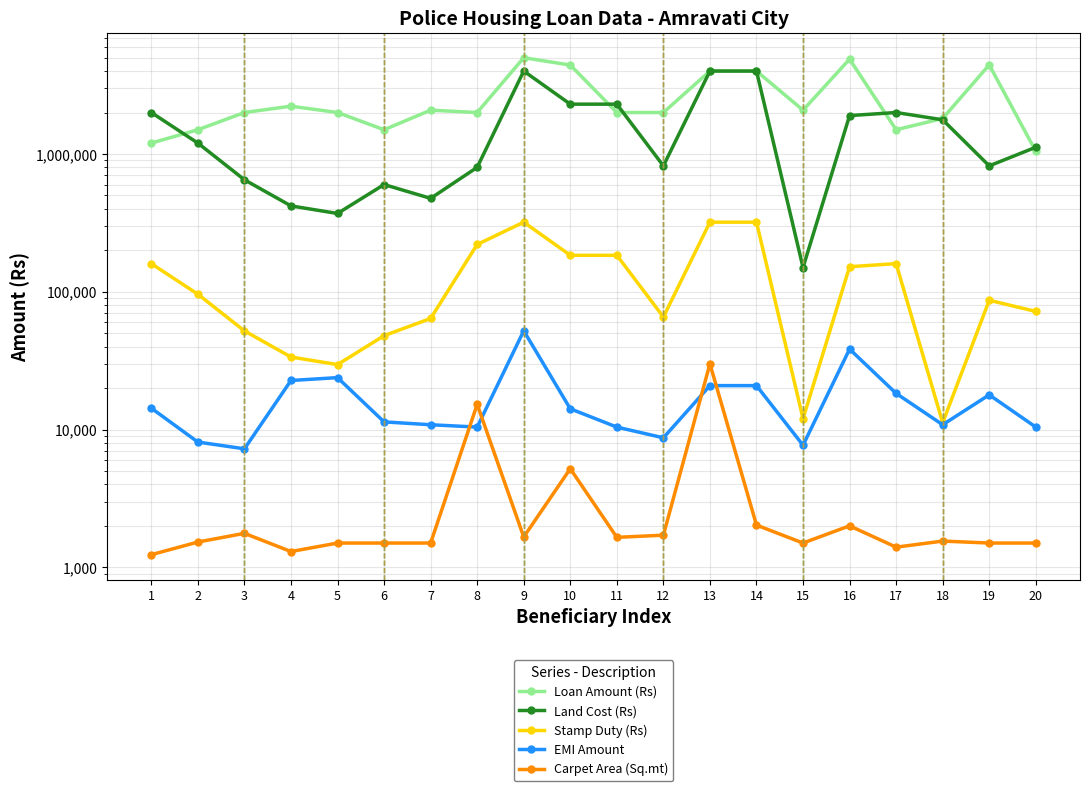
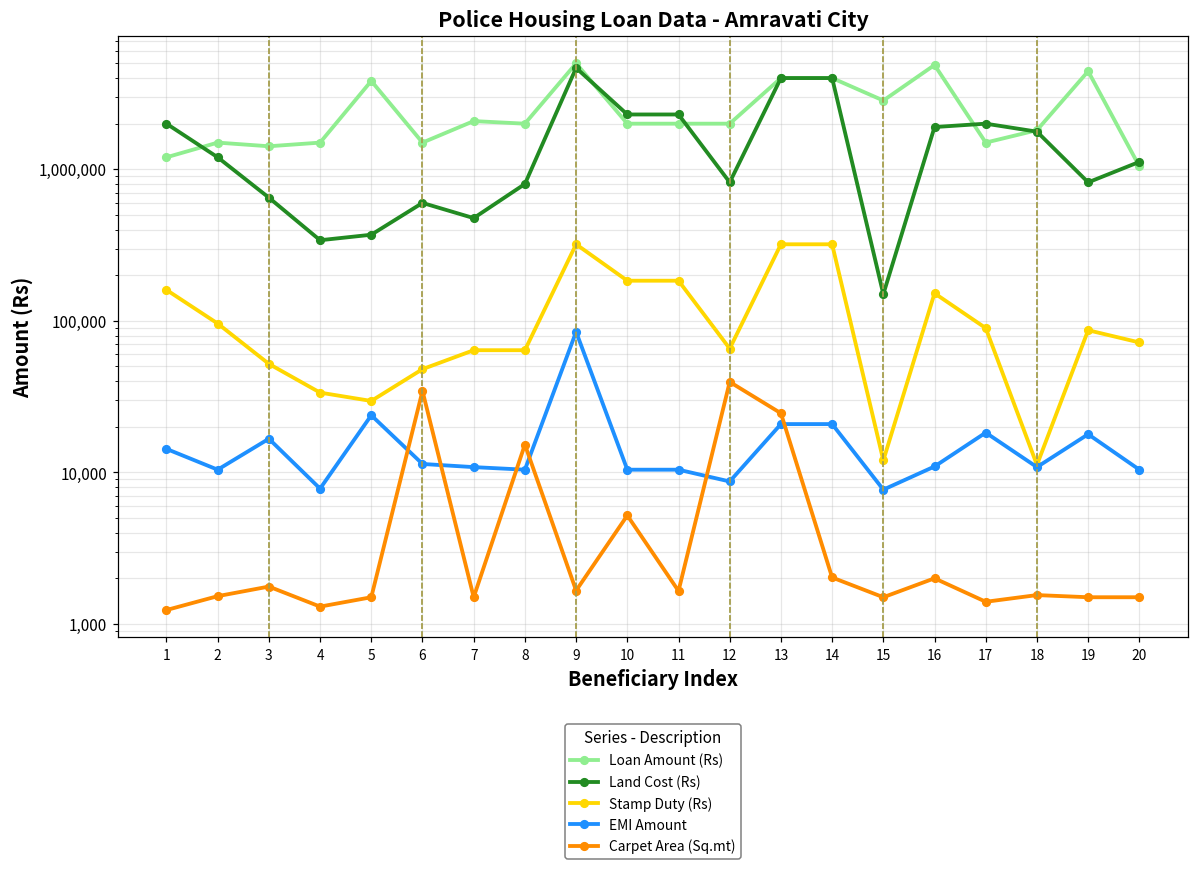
EMI Amount, 2: 8,000 -> 10,000
Loan Amount (Rs), 3: 2,000,000 -> 1,400,000
EMI Amount, 3: 7,000 -> 17,000
Loan Amount (Rs), 4: 2,200,000 -> 1,500,000
Land Cost (Rs), 4: 420,000 -> 340,000
EMI Amount, 4: 23,000 -> 8,000
Loan Amount (Rs), 5: 2,000,000 -> 3,800,000
Carpet Area (Sq.mt), 6: 1,500 -> 34,000
Stamp Duty (Rs), 8: 220,000 -> 60,000
Land Cost (Rs), 9: 4,000,000 -> 4,700,000
EMI Amount, 9: 52,000 -> 80,000
Loan Amount (Rs), 10: 4,400,000 -> 2,000,000
EMI Amount, 10: 14,000 -> 10,000
Carpet Area (Sq.mt), 12: 1,700 -> 40,000
Carpet Area (Sq.mt), 13: 30,000 -> 25,000
Loan Amount (Rs), 15: 2,100,000 -> 2,800,000
EMI Amount, 16: 38,000 -> 11,000
Stamp Duty (Rs), 17: 160,000 -> 90,000
